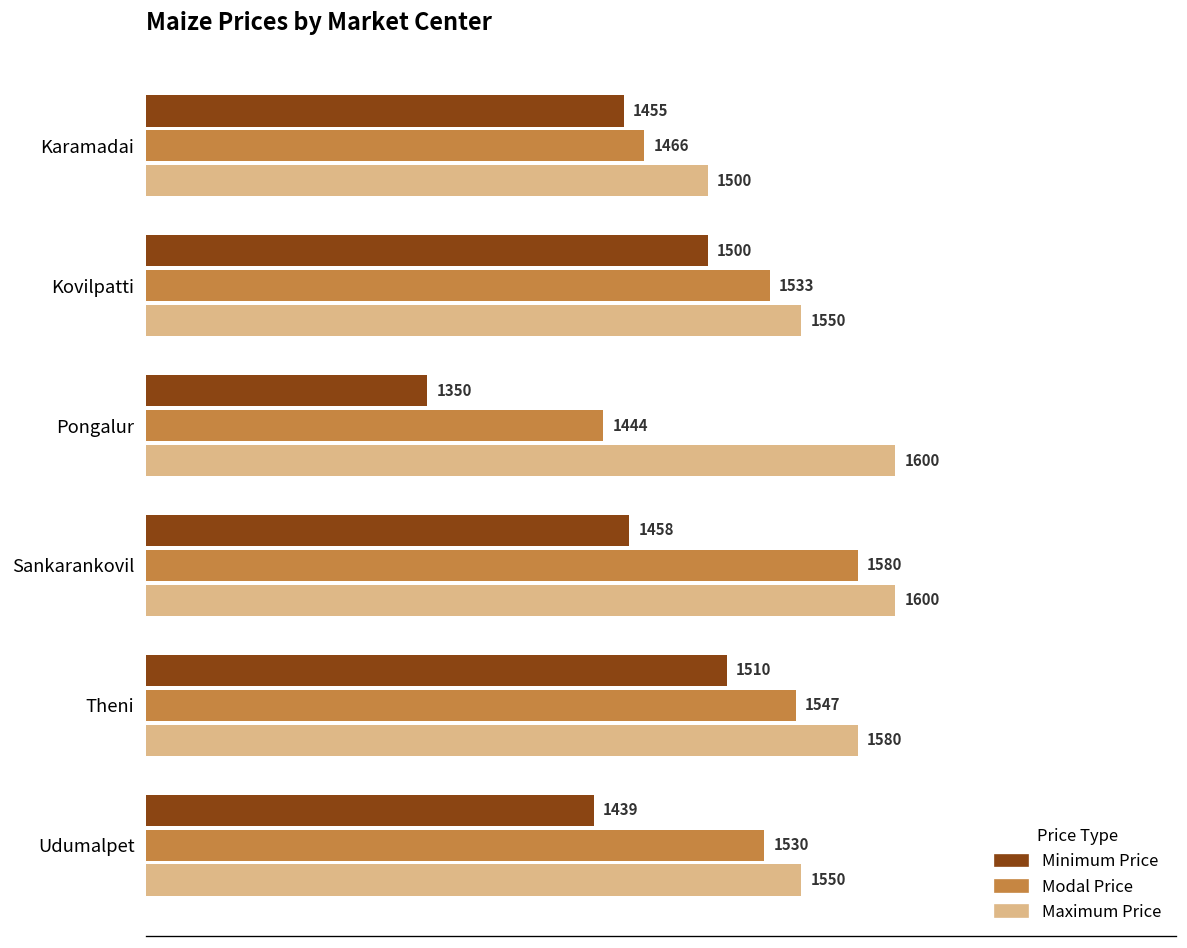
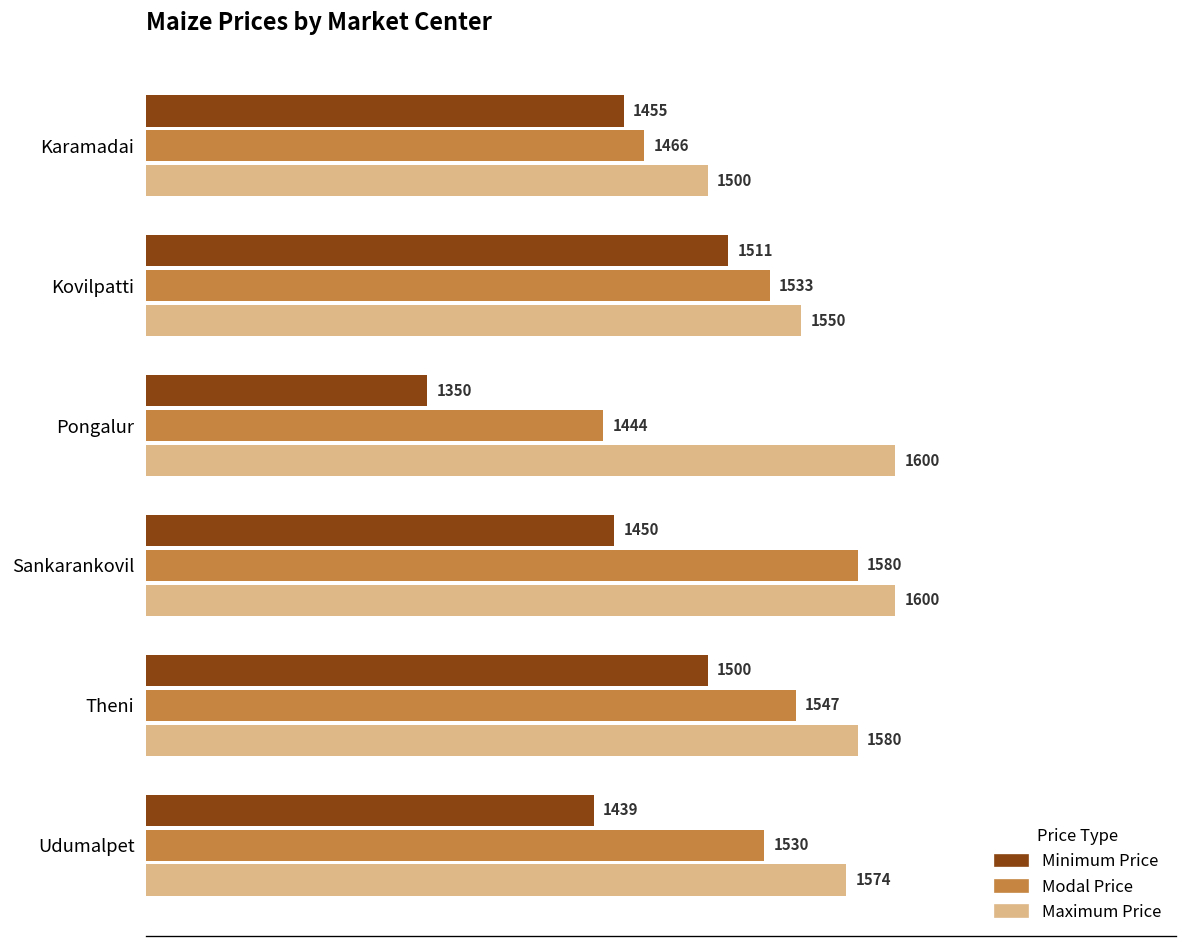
Minimum Price, Kovilpatti: 1500 -> 1511
Minimum Price, Sankarankovil: 1458 -> 1450
Minimum Price, Theni: 1510 -> 1500
Maximum Price, Udumalpet: 1550 -> 1574
